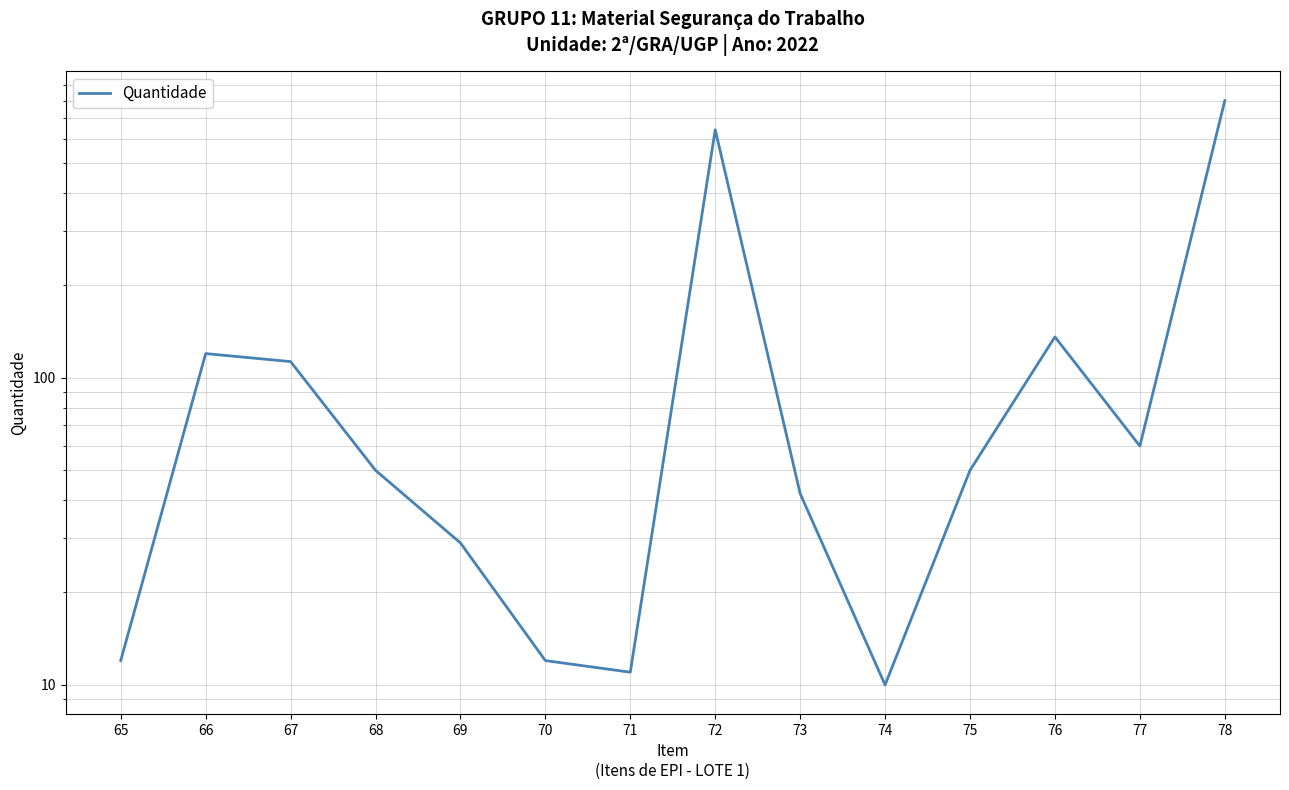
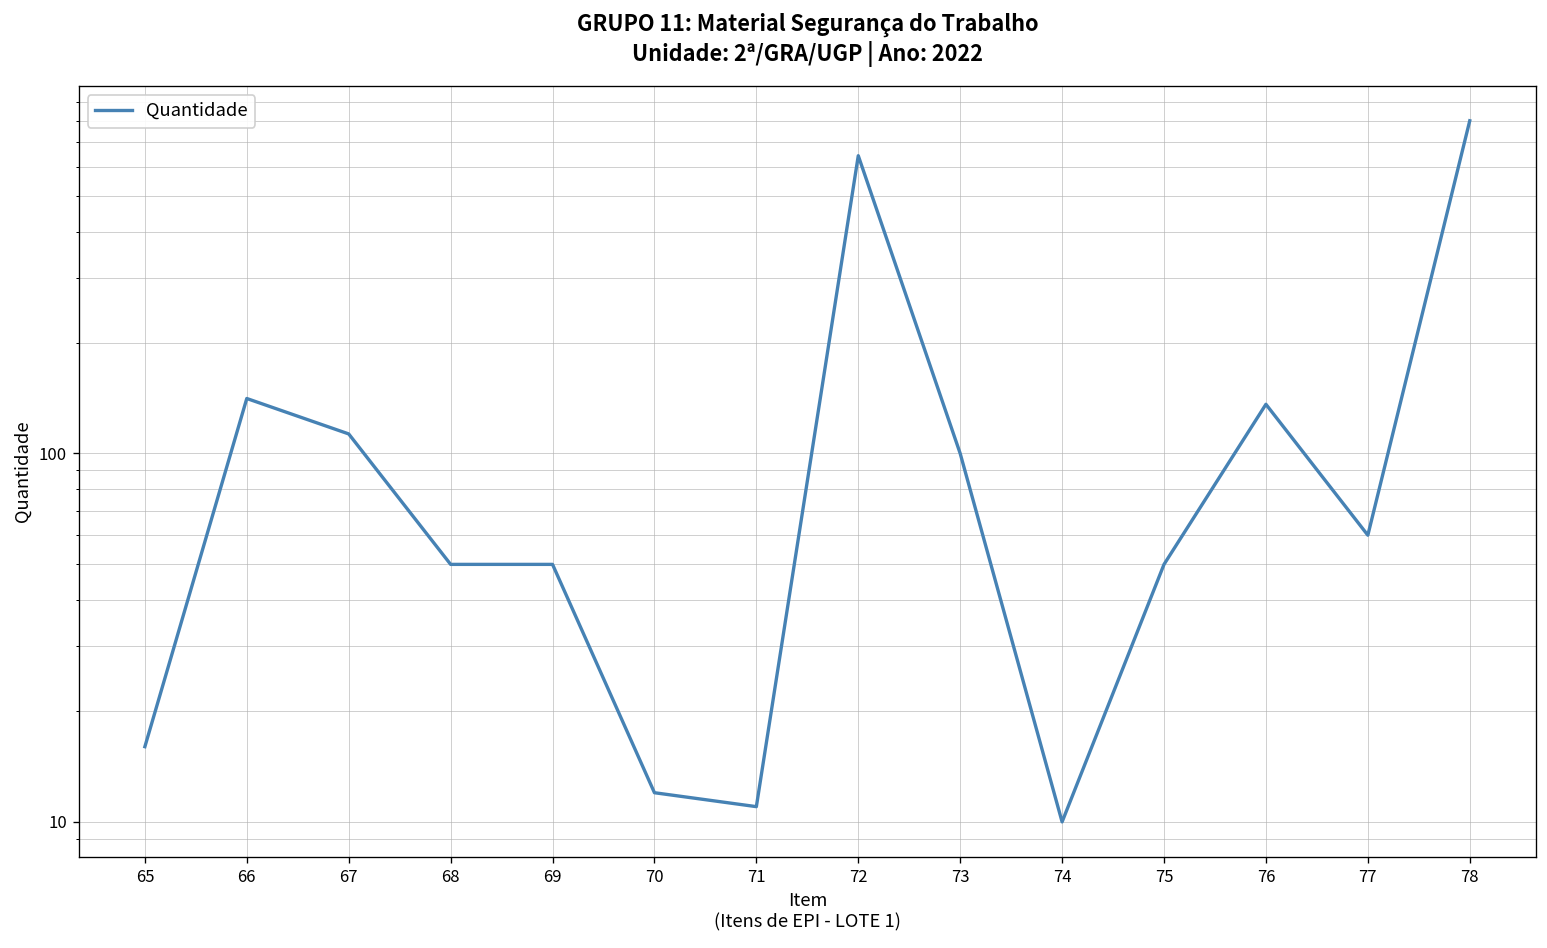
65: 12 -> 16
66: 120 -> 140
69: 29 -> 50
73: 42 -> 100
